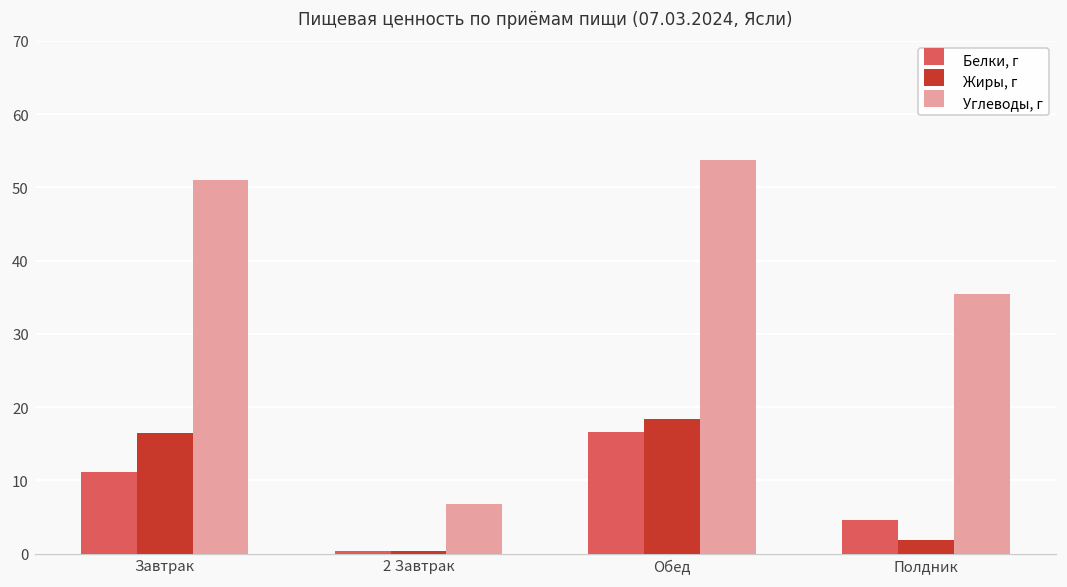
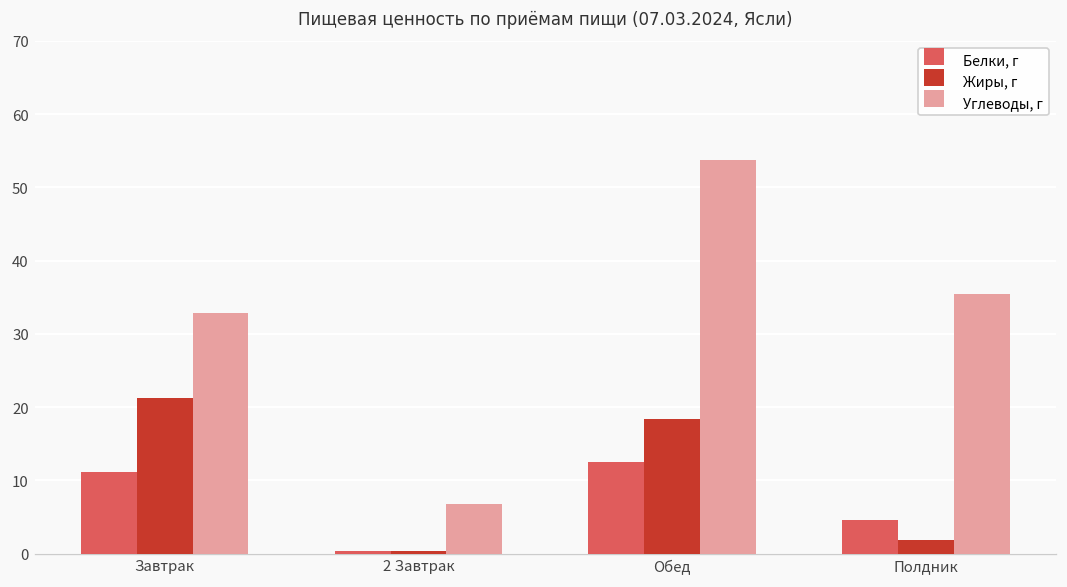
Жиры, г, Завтрак: 17 -> 21
Углеводы, г, Завтрак: 51 -> 33
Белки, г, Обед: 17 -> 13
